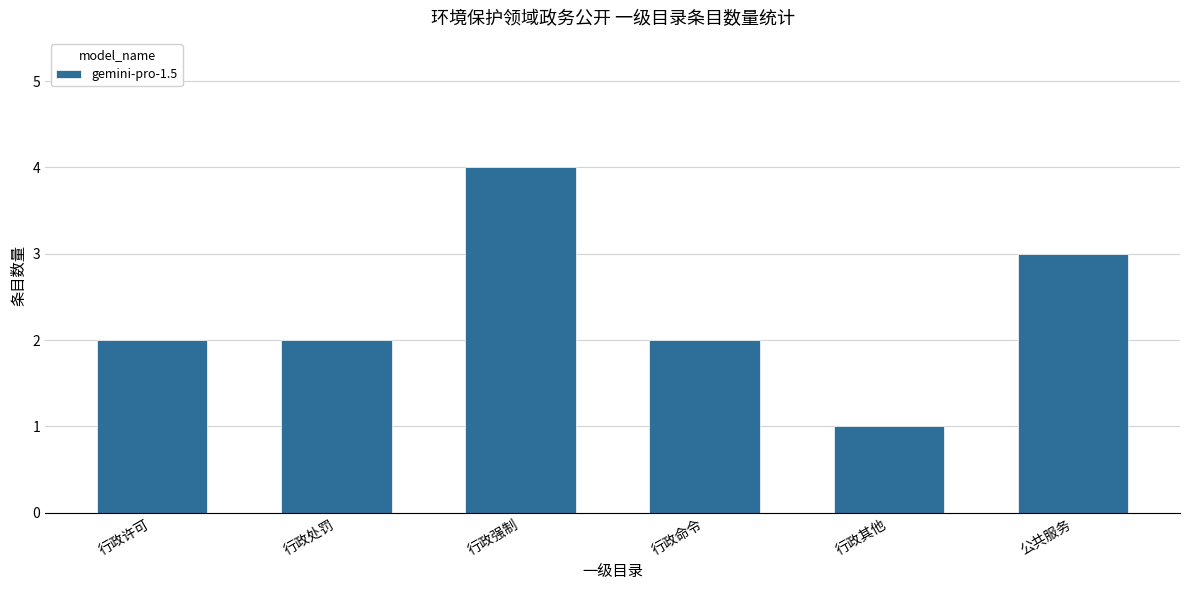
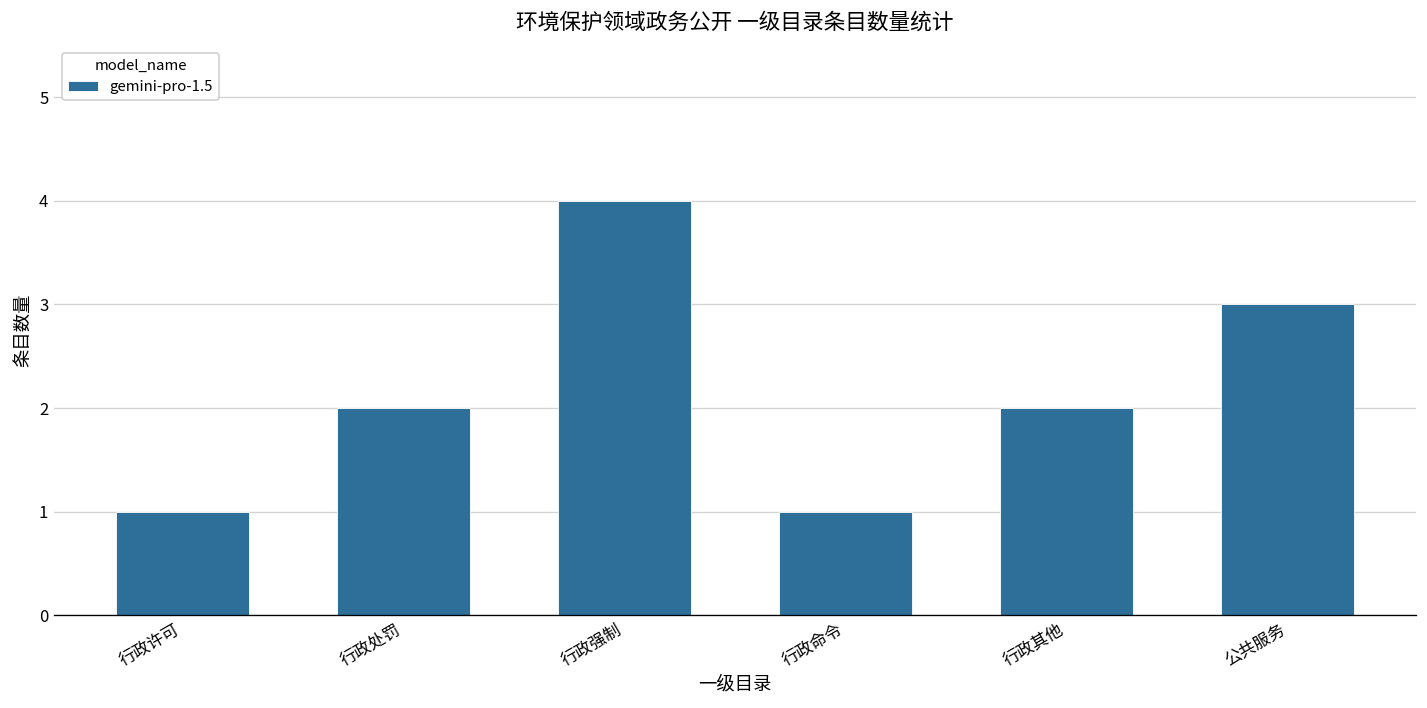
行政许可: 2 -> 1
行政命令: 2 -> 1
行政其他: 1 -> 2
